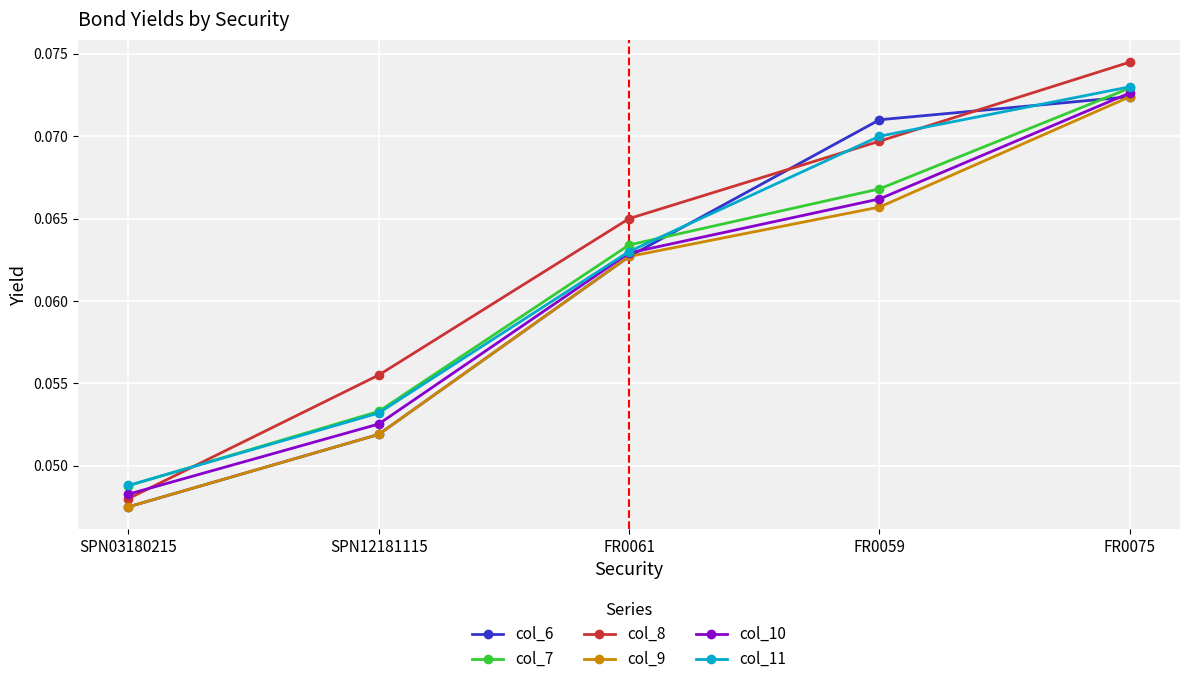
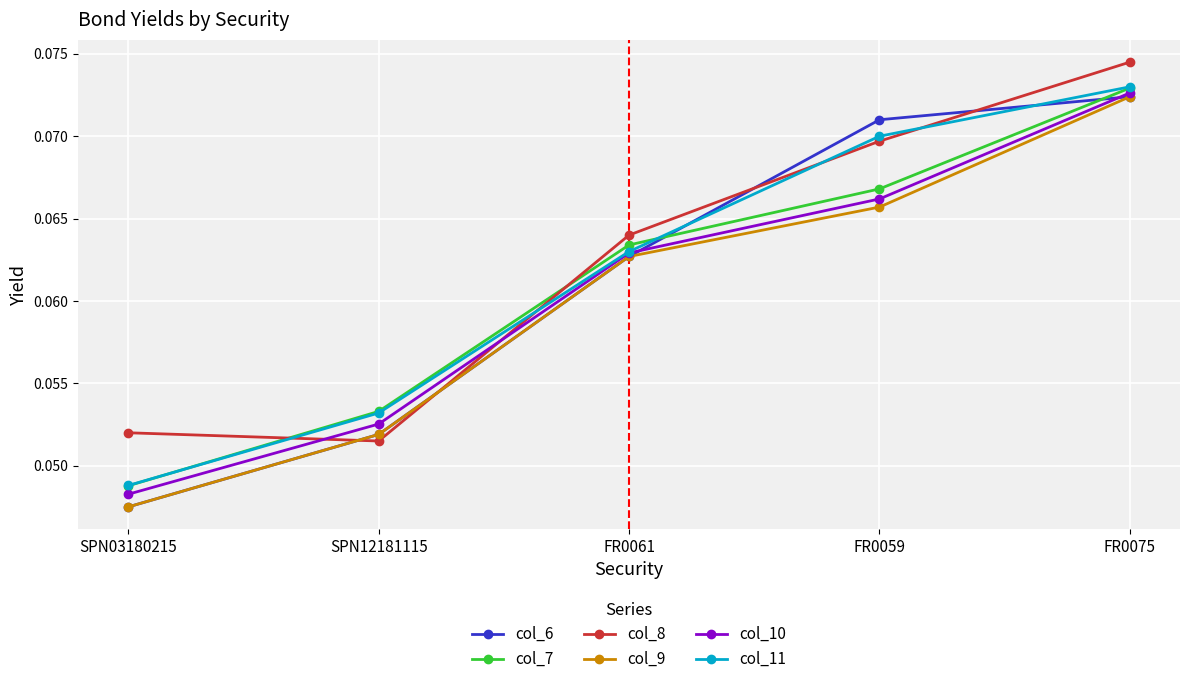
col_8, SPN03180215: 0.048 -> 0.052
col_8, SPN12181115: 0.0555 -> 0.0515
col_8, FR0061: 0.065 -> 0.064
